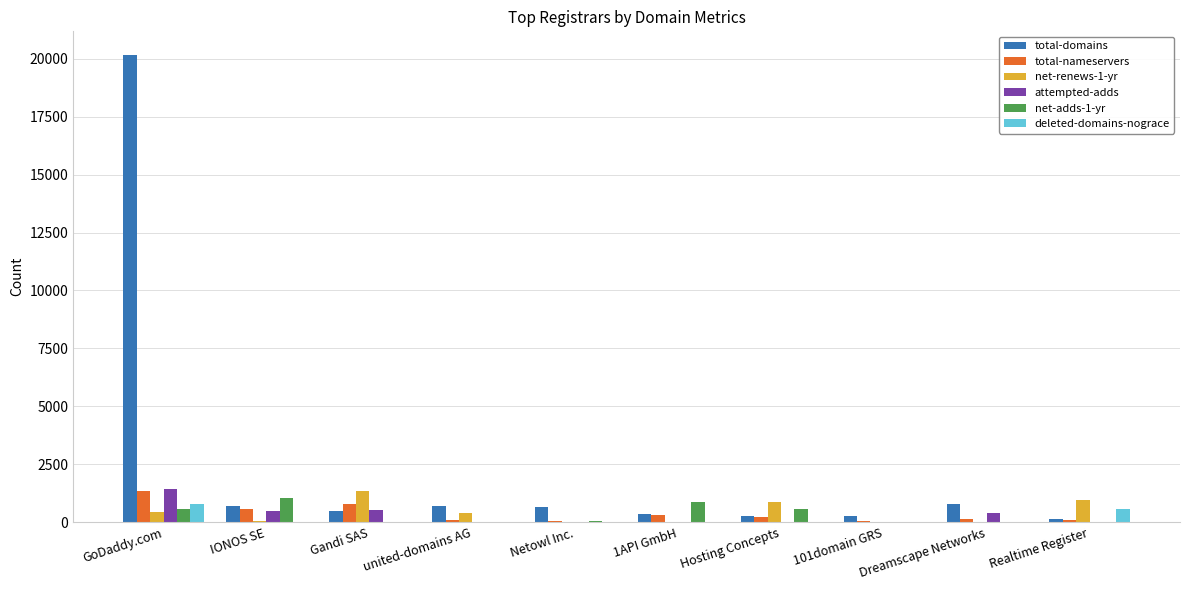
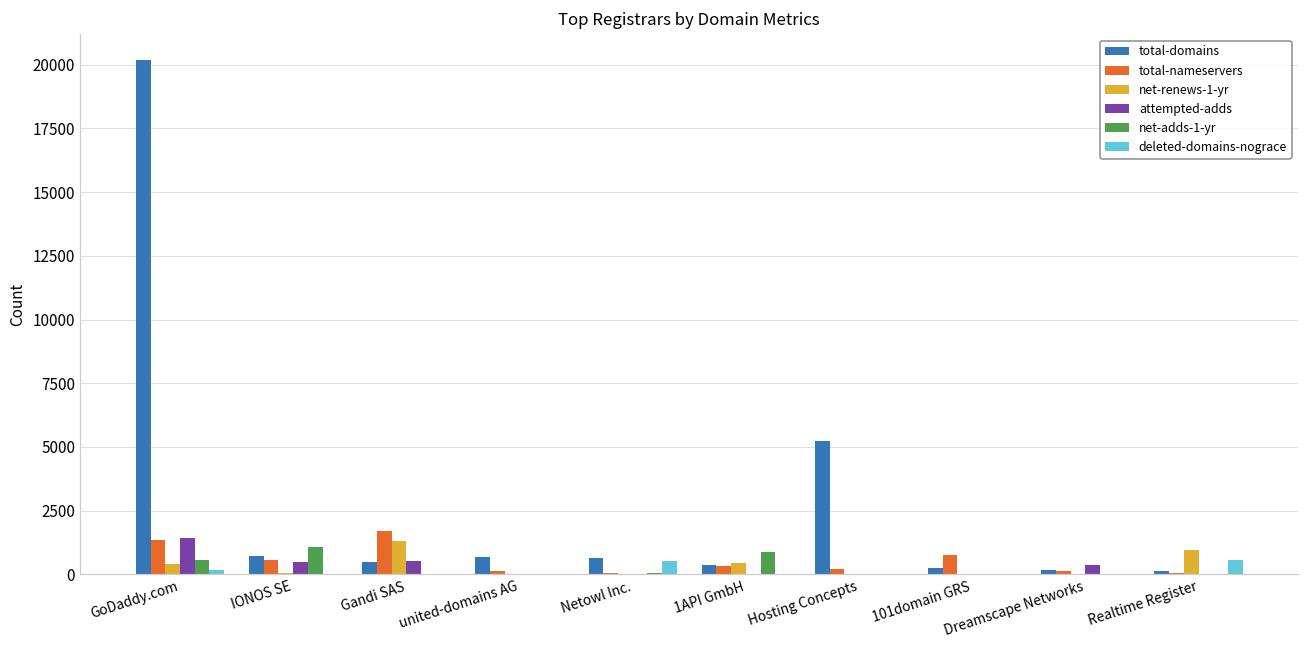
deleted-domains-nograce, GoDaddy.com: 800 -> 200
total-nameservers, Gandi SAS: 800 -> 1700
net-renews-1-yr, united-domains AG: 400 -> 0
deleted-domains-nograce, Netowl Inc.: 0 -> 500
net-renews-1-yr, 1API GmbH: 0 -> 400
total-domains, Hosting Concepts: 300 -> 5200
net-renews-1-yr, Hosting Concepts: 900 -> 0
net-adds-1-yr, Hosting Concepts: 600 -> 0
total-nameservers, 101domain GRS: 100 -> 800
total-domains, Dreamscape Networks: 800 -> 200
